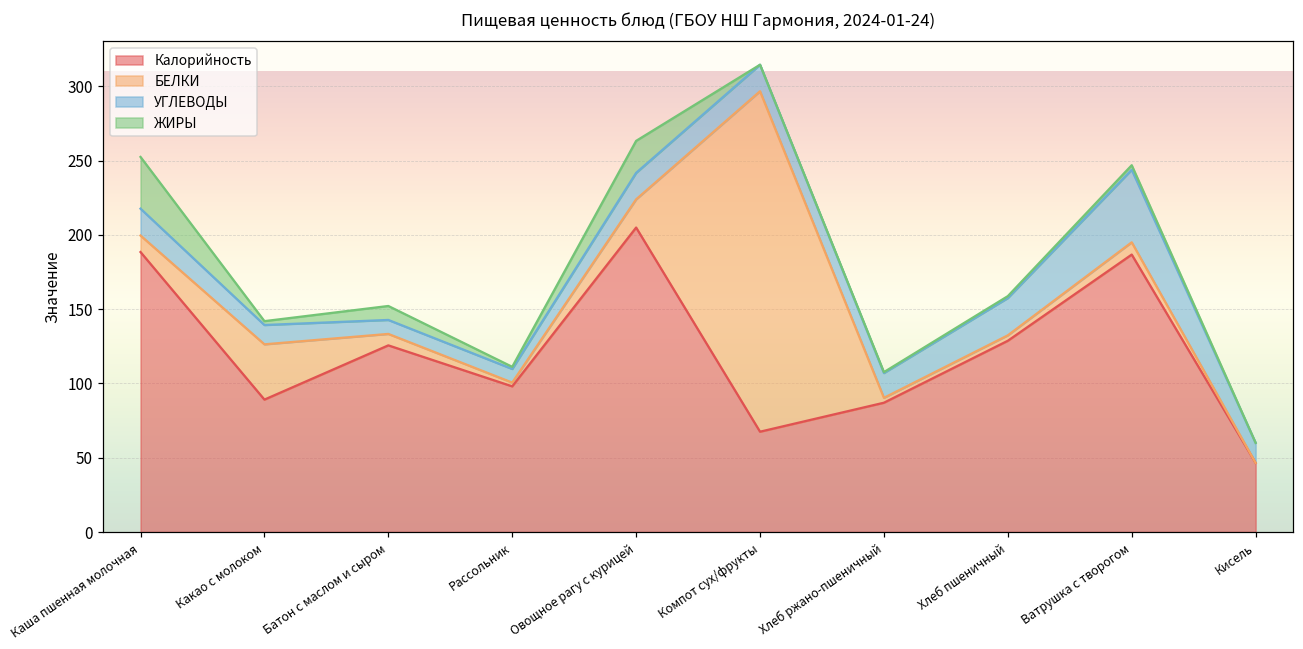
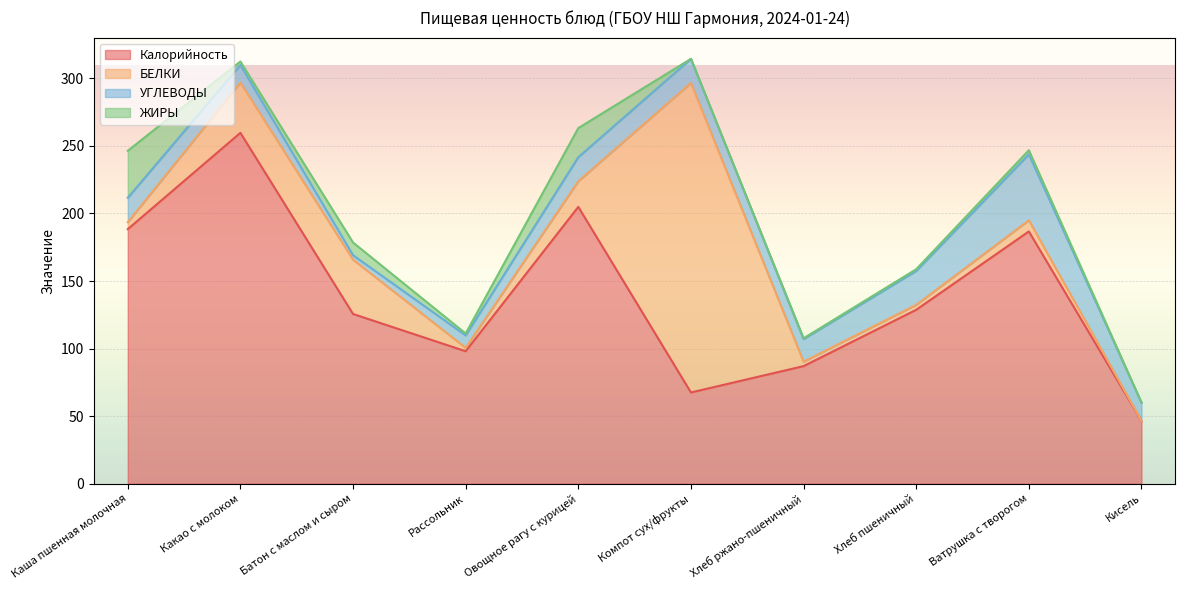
БЕЛКИ, Каша пшенная молочная: 11 -> 5
Калорийность, Какао с молоком: 89 -> 260
БЕЛКИ, Батон с маслом и сыром: 8 -> 40
УГЛЕВОДЫ, Батон с маслом и сыром: 9 -> 3
